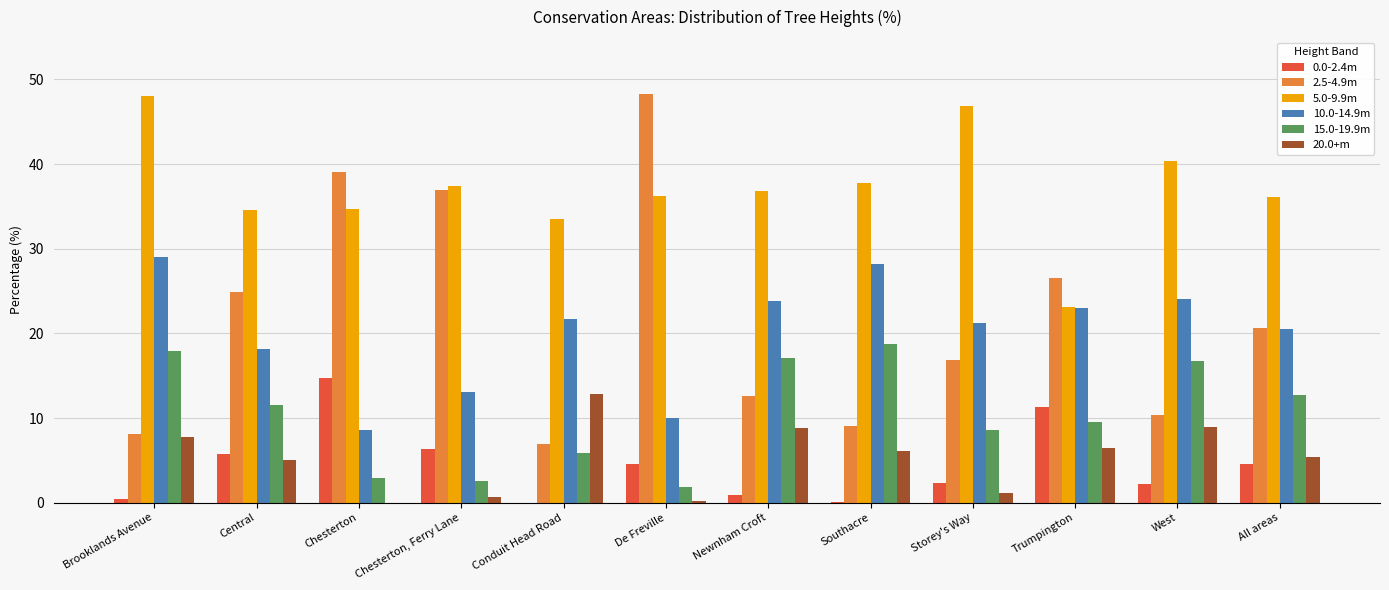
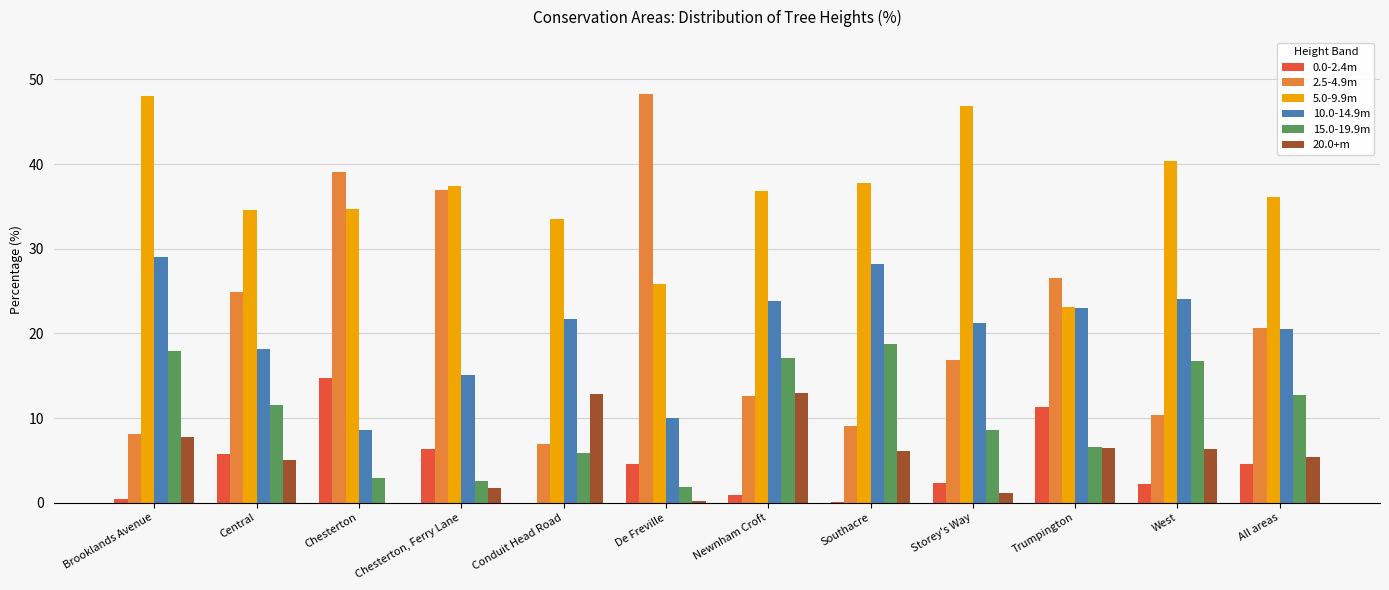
10.0-14.9m, Chesterton, Ferry Lane: 13 -> 15
20.0+m, Chesterton, Ferry Lane: 1 -> 2
5.0-9.9m, De Freville: 36 -> 26
20.0+m, Newnham Croft: 9 -> 13
15.0-19.9m, Trumpington: 10 -> 7
20.0+m, West: 9 -> 6
